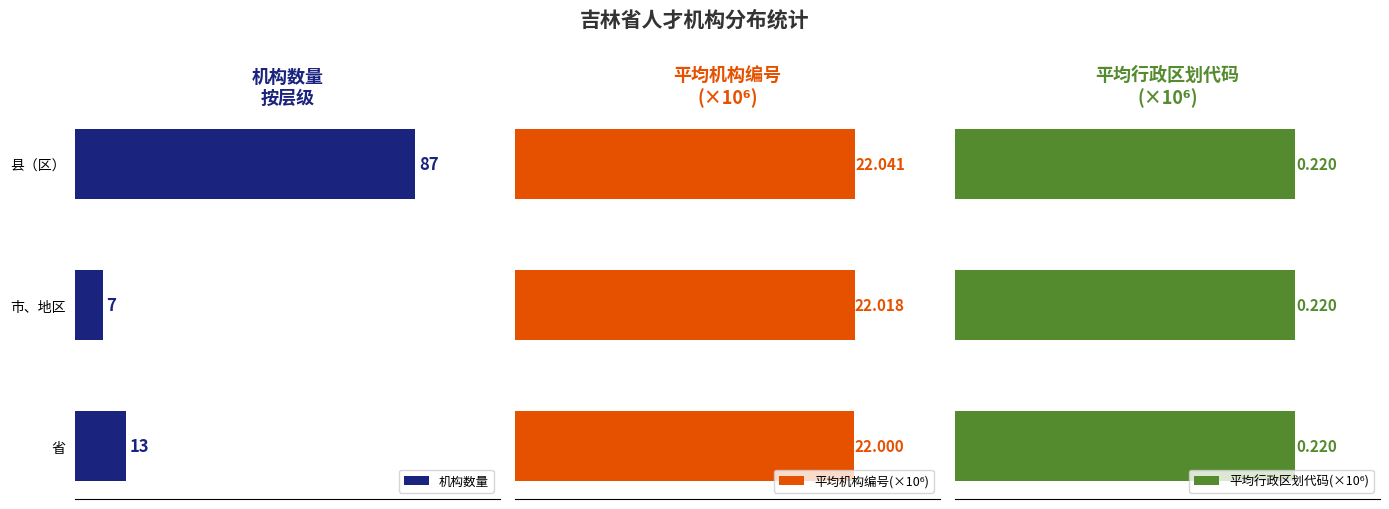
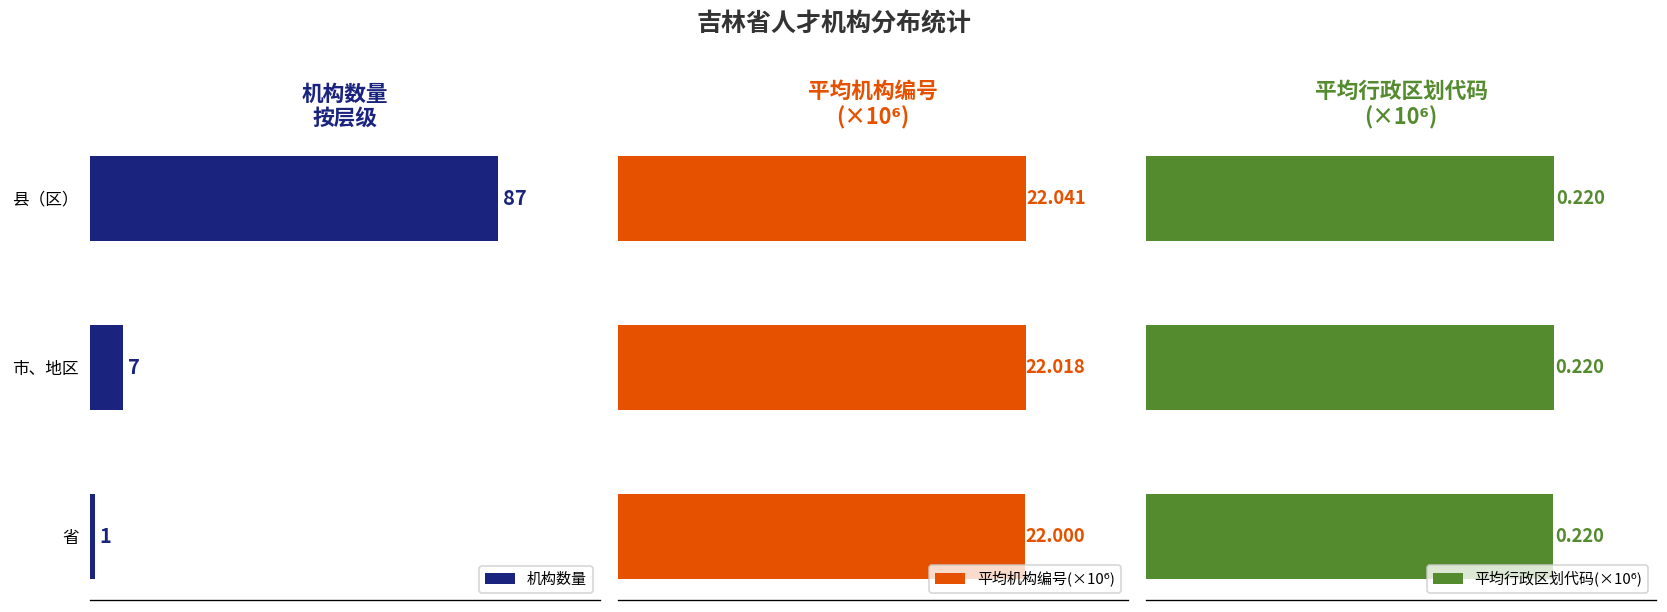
机构数量 按层级, 省: 13 -> 1
